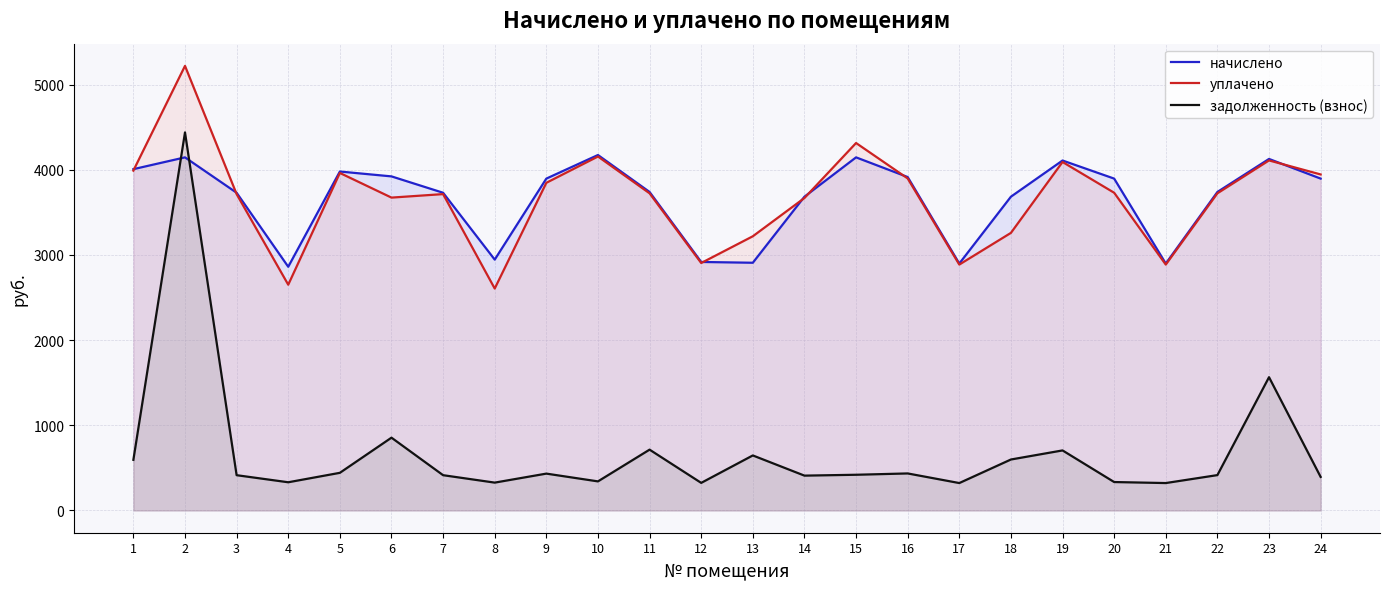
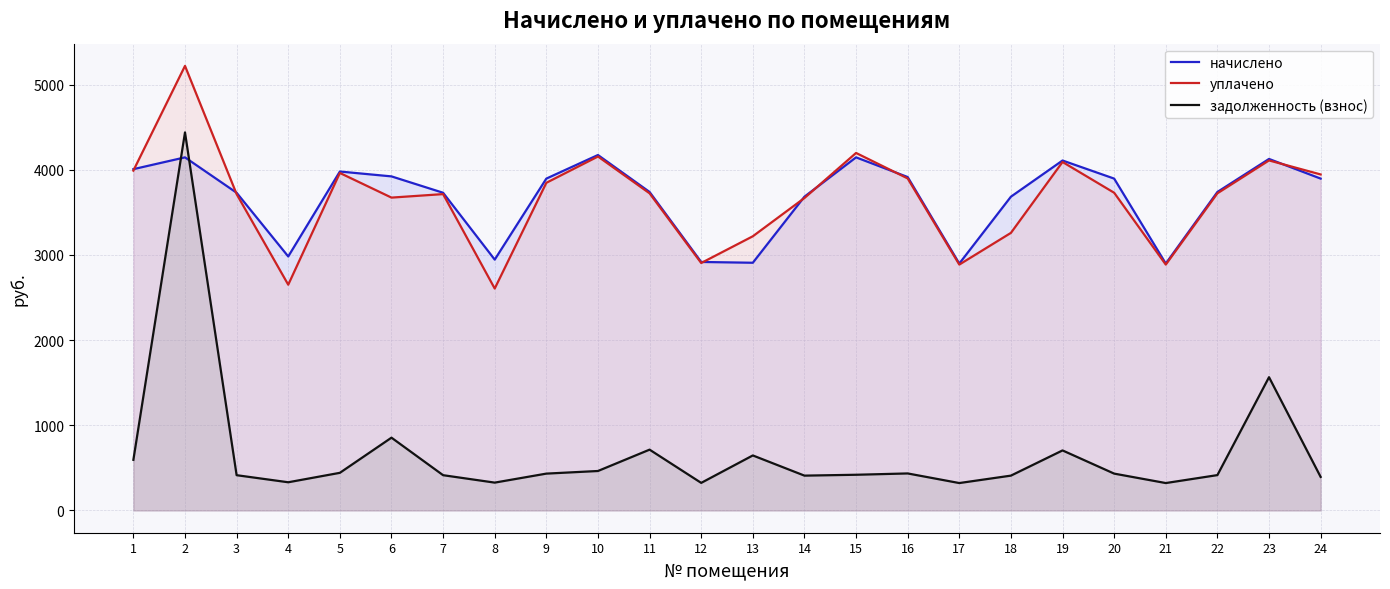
начислено, 4: 2900 -> 3000
задолженность (взнос), 10: 300 -> 500
уплачено, 15: 4300 -> 4200
задолженность (взнос), 18: 600 -> 400
задолженность (взнос), 20: 300 -> 400
